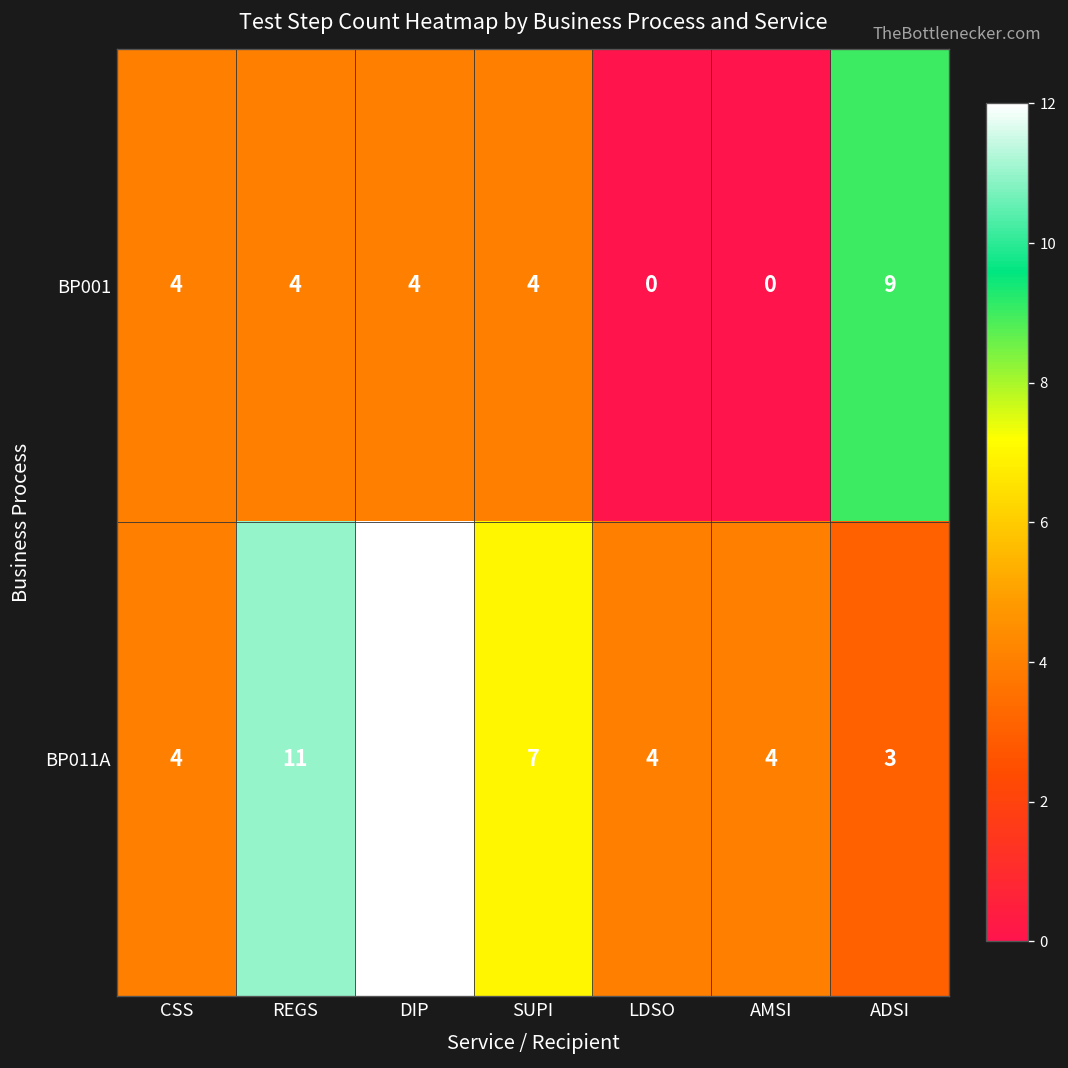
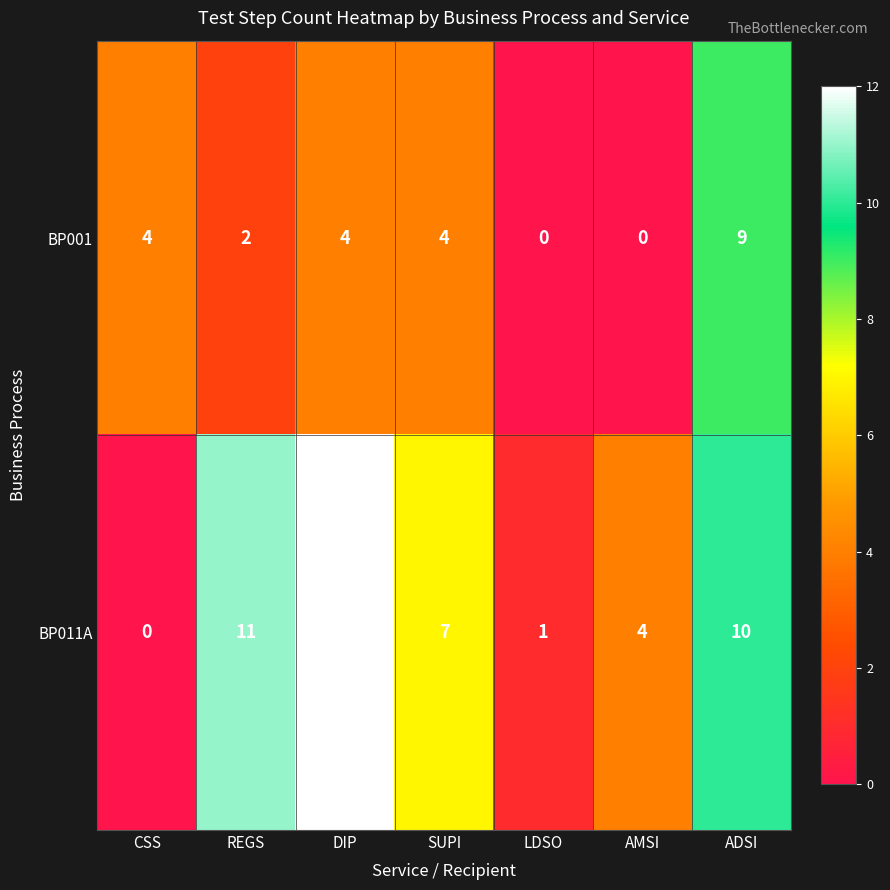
BP001, REGS: 4 -> 2
BP011A, CSS: 4 -> 0
BP011A, LDSO: 4 -> 1
BP011A, ADSI: 3 -> 10
